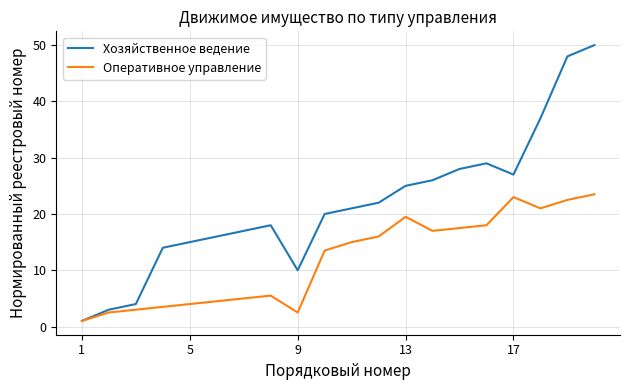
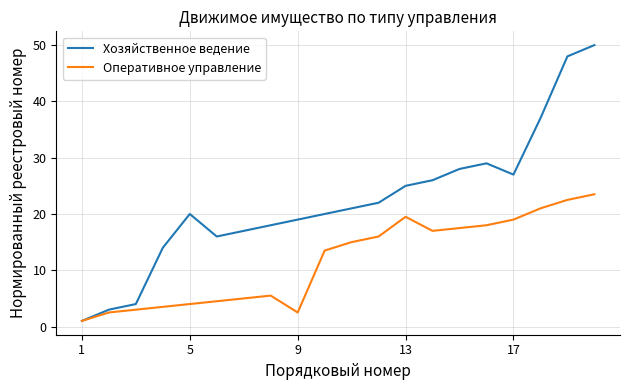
Хозяйственное ведение, 5: 15 -> 20
Хозяйственное ведение, 9: 10 -> 19
Оперативное управление, 17: 23 -> 19
